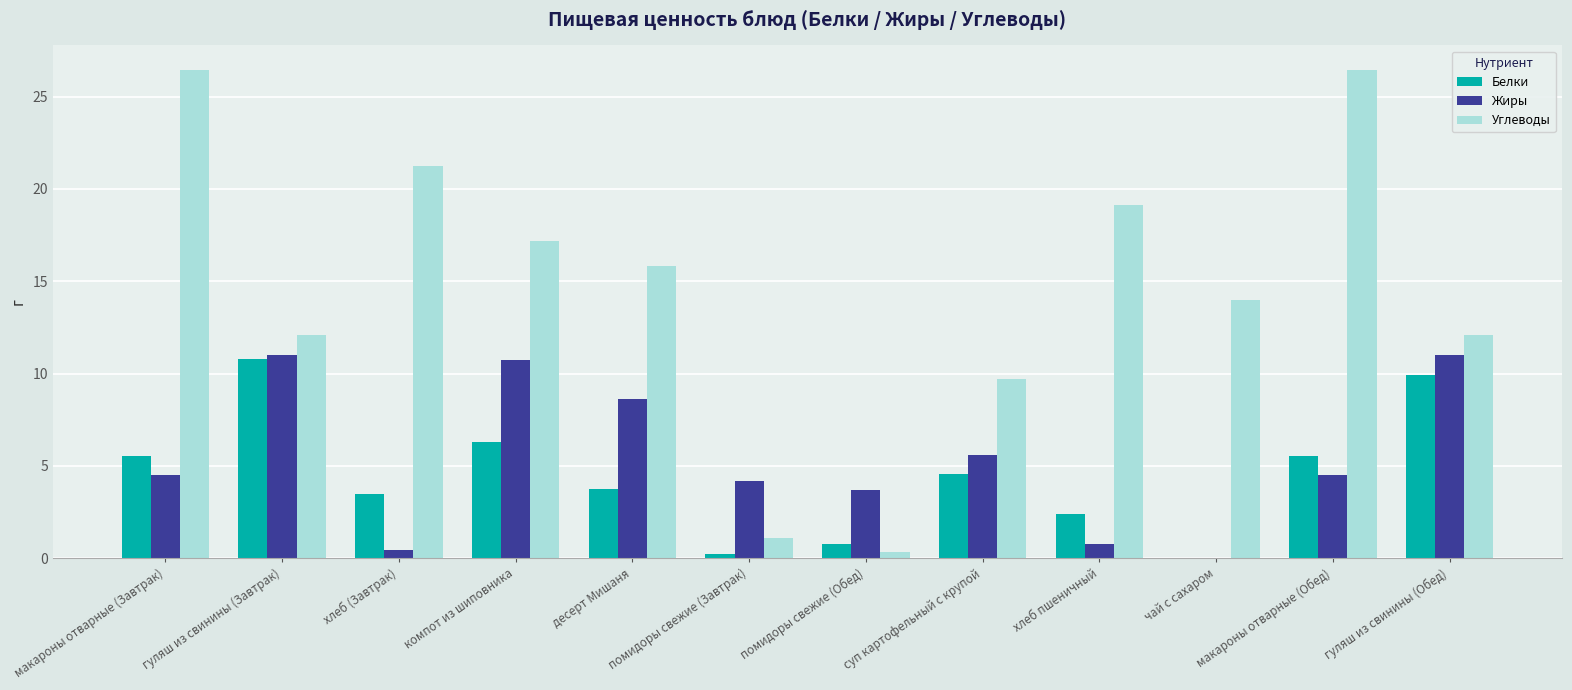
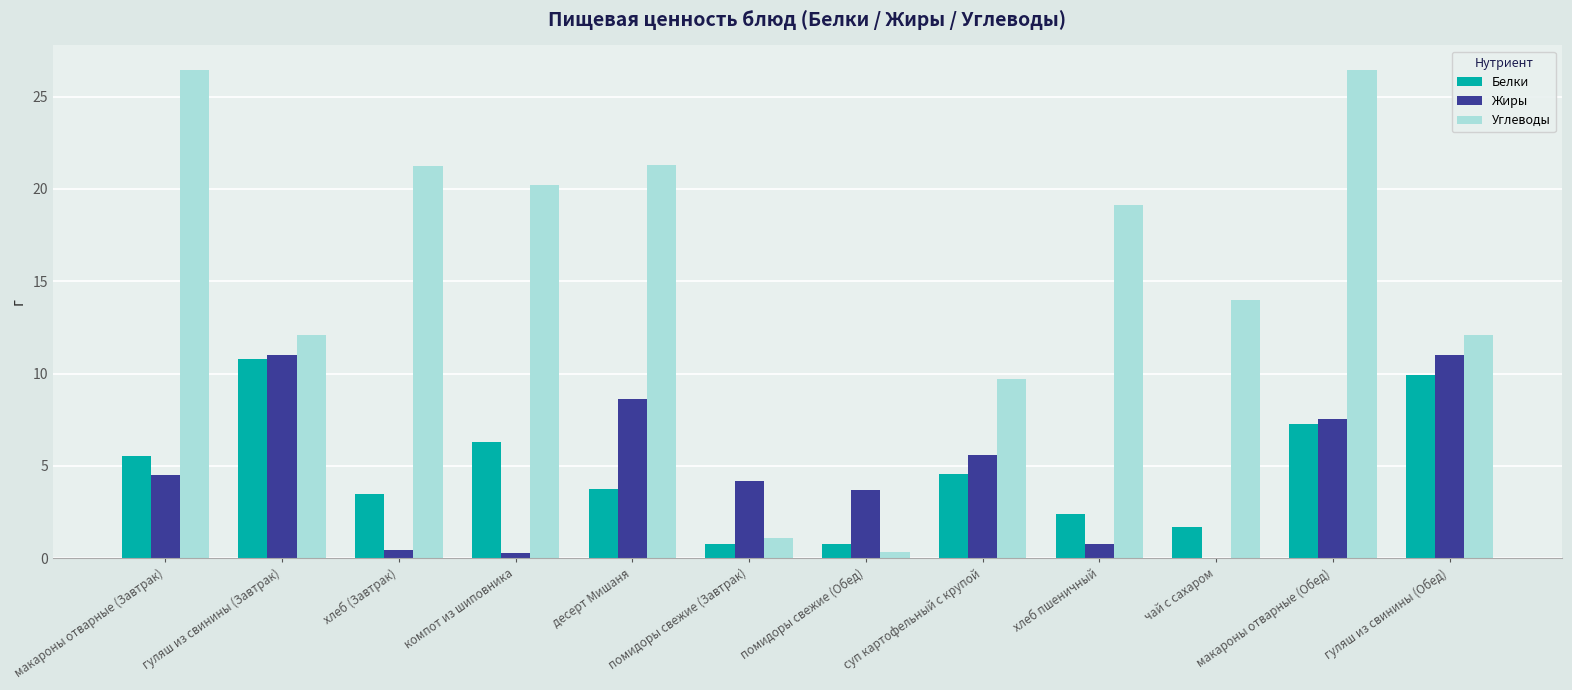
Жиры, компот из шиповника: 10.7 -> 0.3
Углеводы, компот из шиповника: 17.2 -> 20.2
Углеводы, десерт Мишаня: 15.8 -> 21.3
Белки, помидоры свежие (Завтрак): 0.2 -> 0.8
Белки, чай с сахаром: 0.0 -> 1.7
Белки, макароны отварные (Обед): 5.5 -> 7.3
Жиры, макароны отварные (Обед): 4.5 -> 7.6
